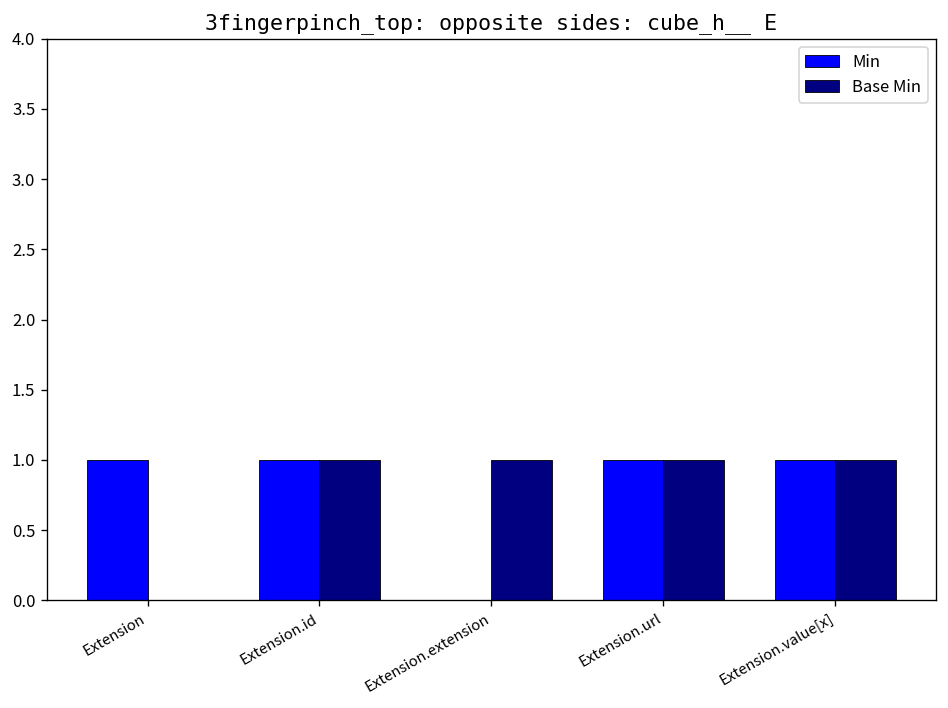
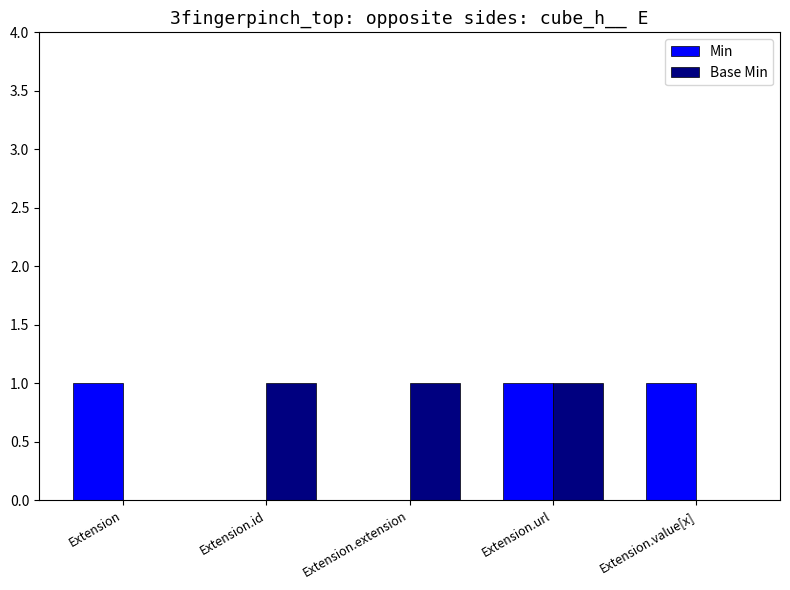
Min, Extension.id: 1 -> 0
Base Min, Extension.value[x]: 1 -> 0
